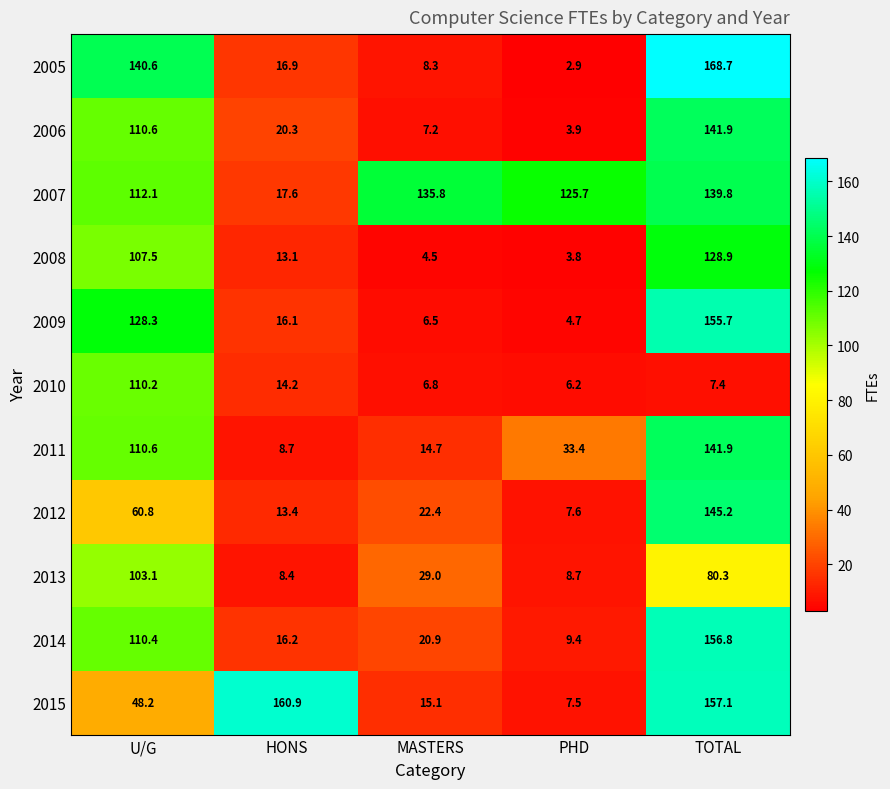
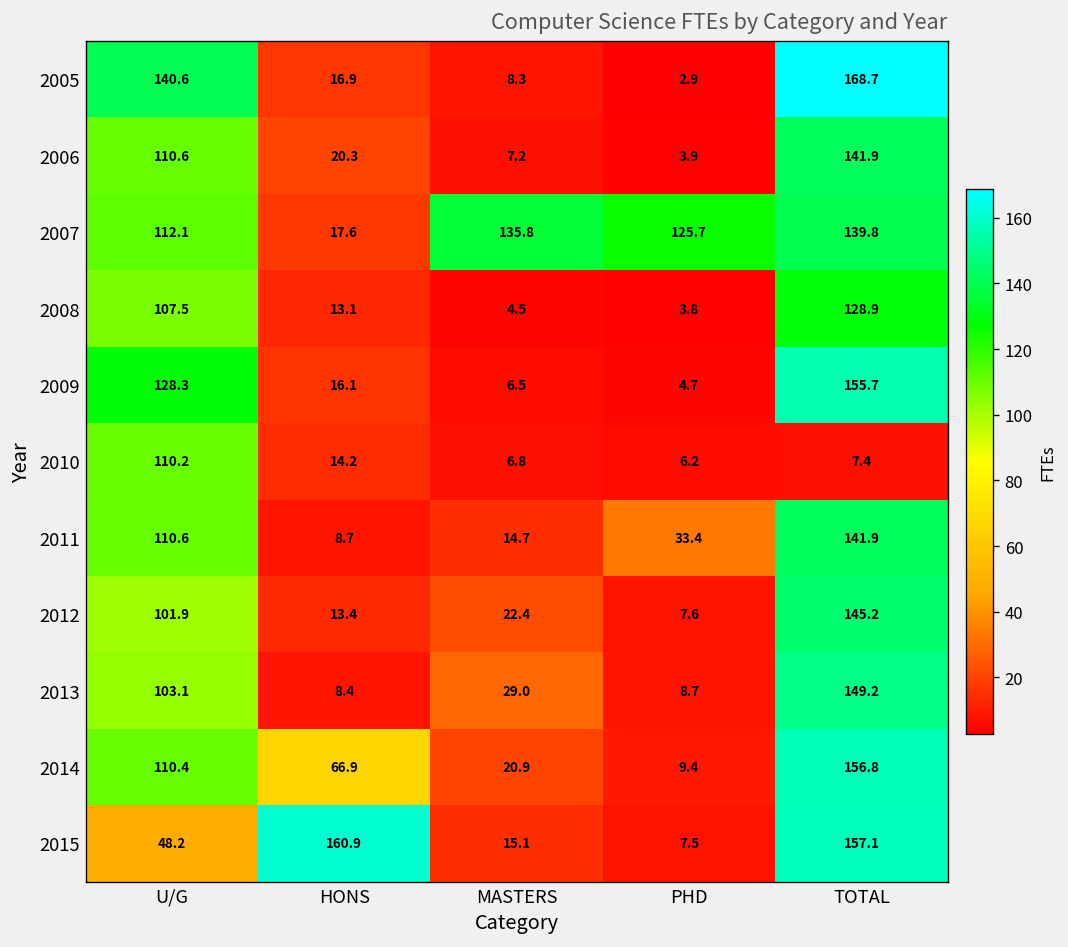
2012, U/G: 60.8 -> 101.9
2013, TOTAL: 80.3 -> 149.2
2014, HONS: 16.2 -> 66.9
